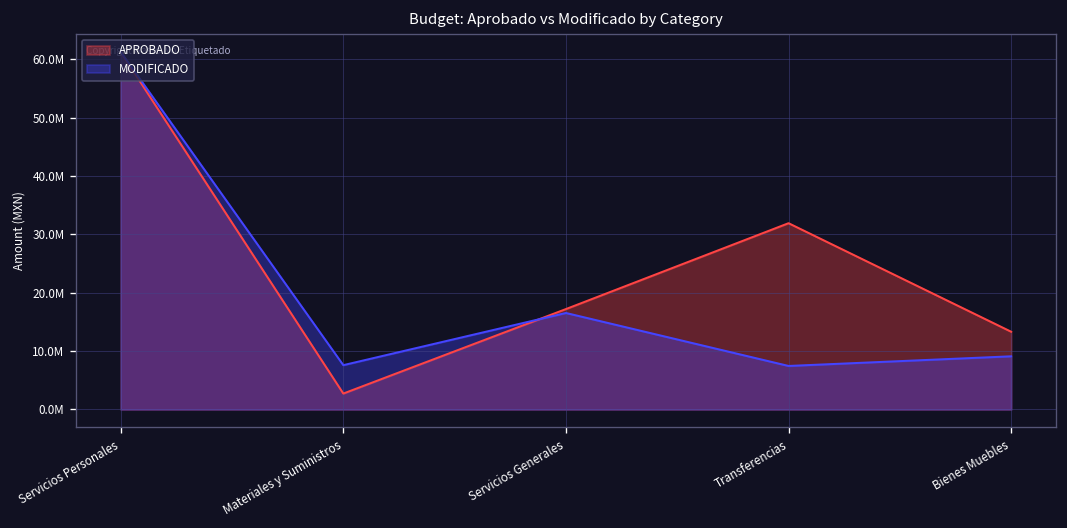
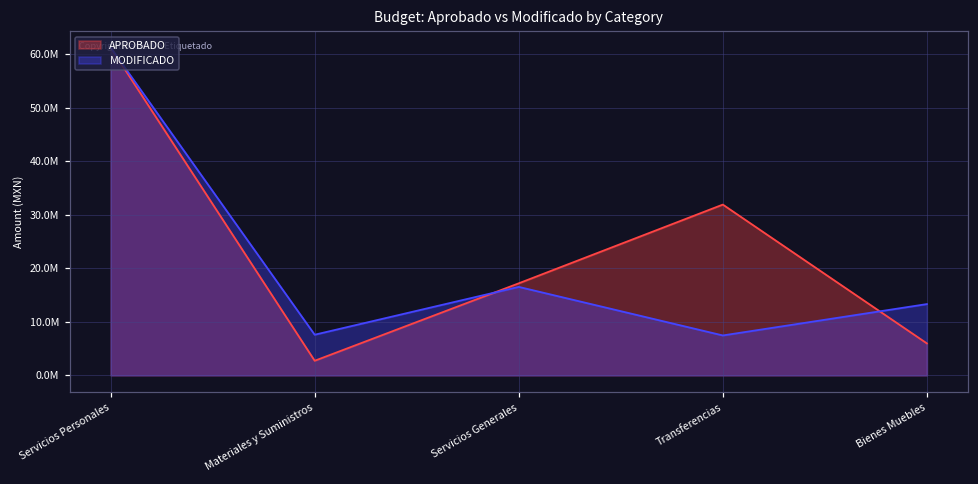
APROBADO, Bienes Muebles: 13000000 -> 6000000
MODIFICADO, Bienes Muebles: 9000000 -> 13000000
